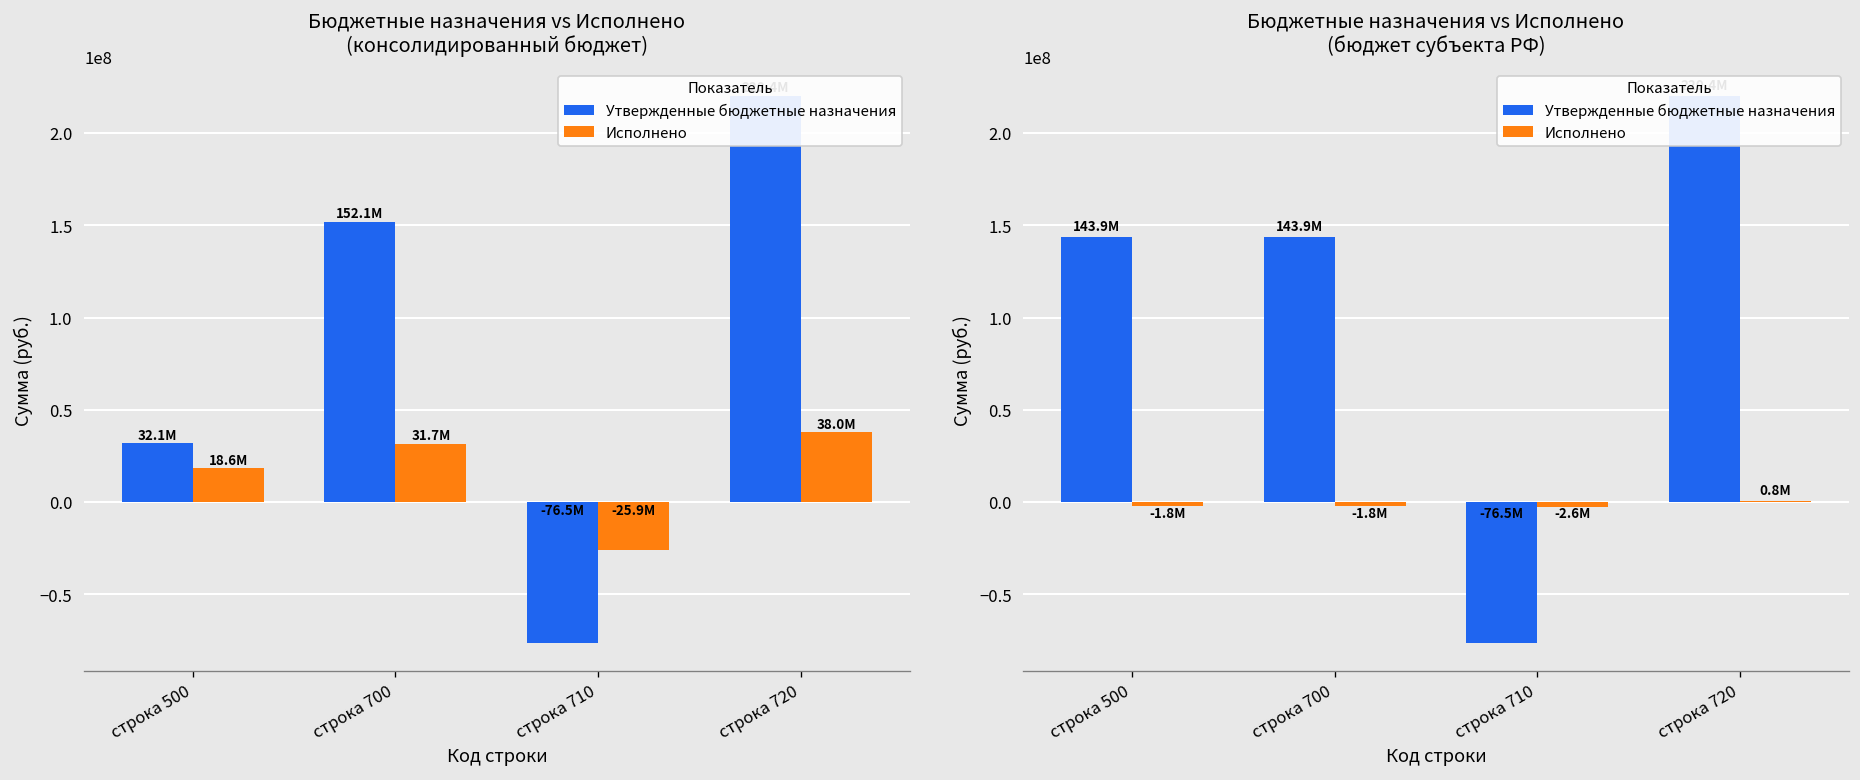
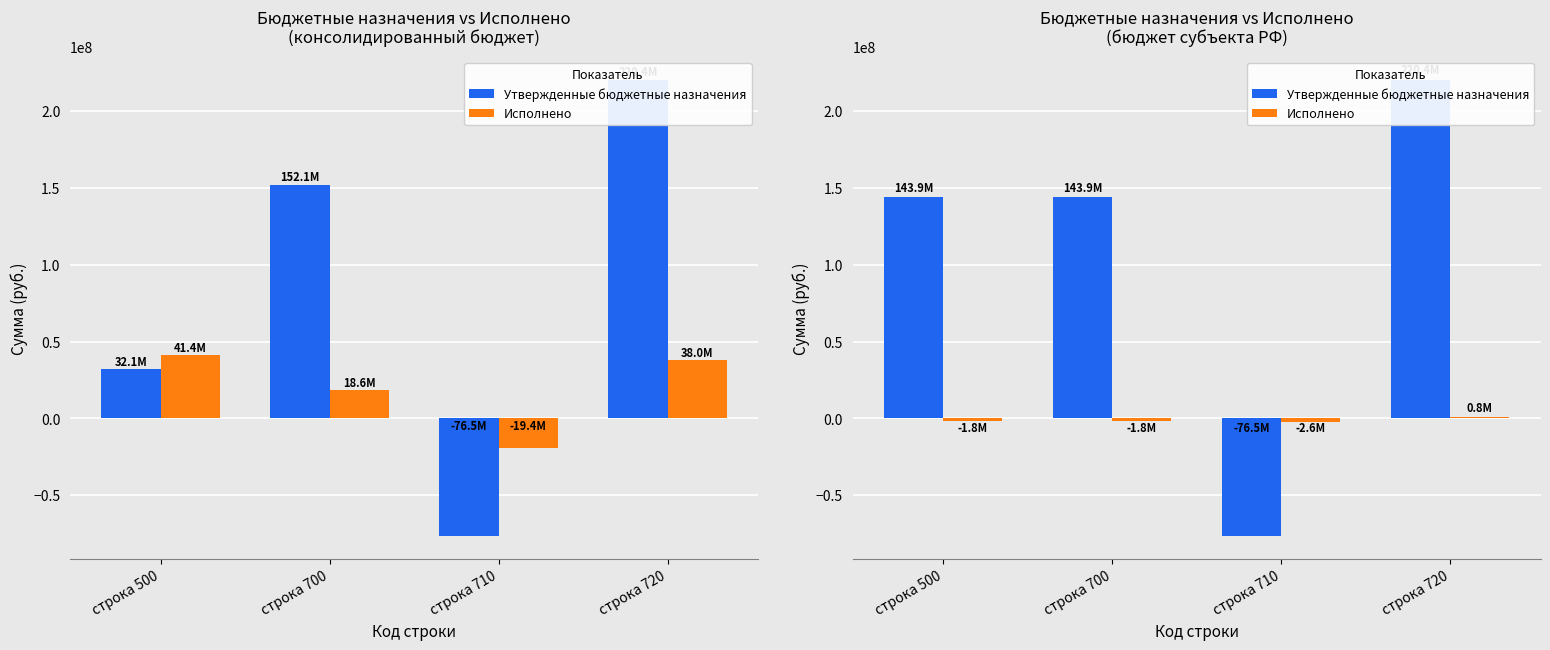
Бюджетные назначения vs Исполнено (консолидированный бюджет), Исполнено, строка 500: 18.6M -> 41.4M
Бюджетные назначения vs Исполнено (консолидированный бюджет), Исполнено, строка 700: 31.7M -> 18.6M
Бюджетные назначения vs Исполнено (консолидированный бюджет), Исполнено, строка 710: -25.9M -> -19.4M
